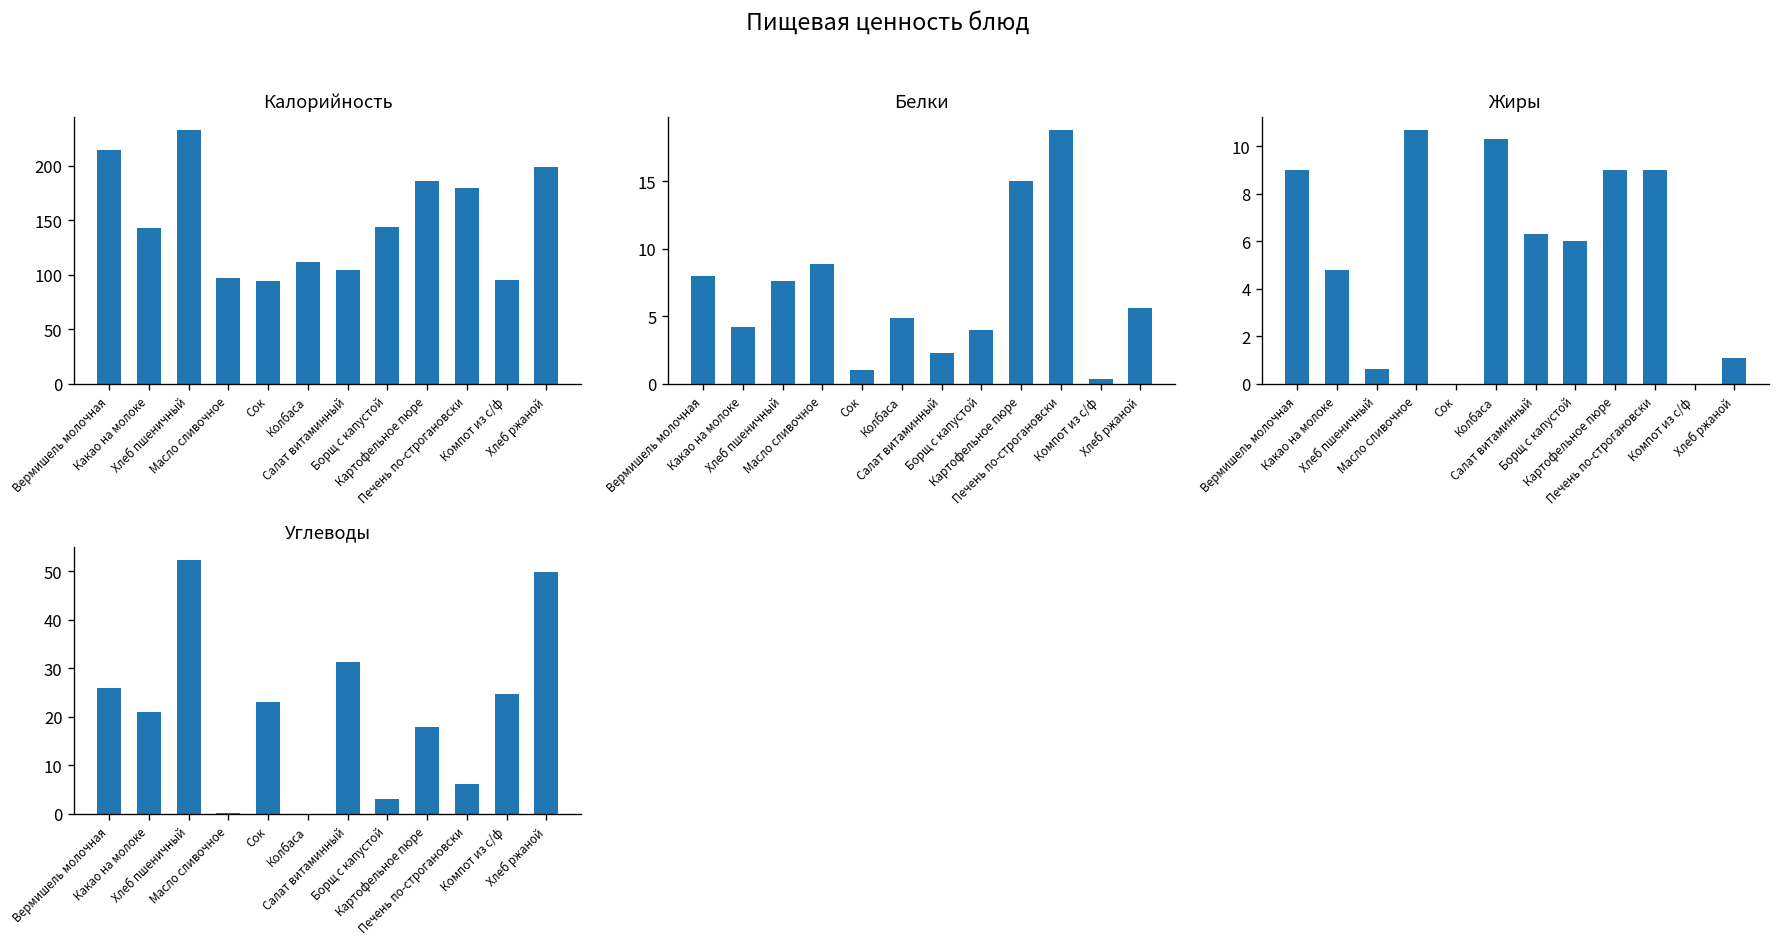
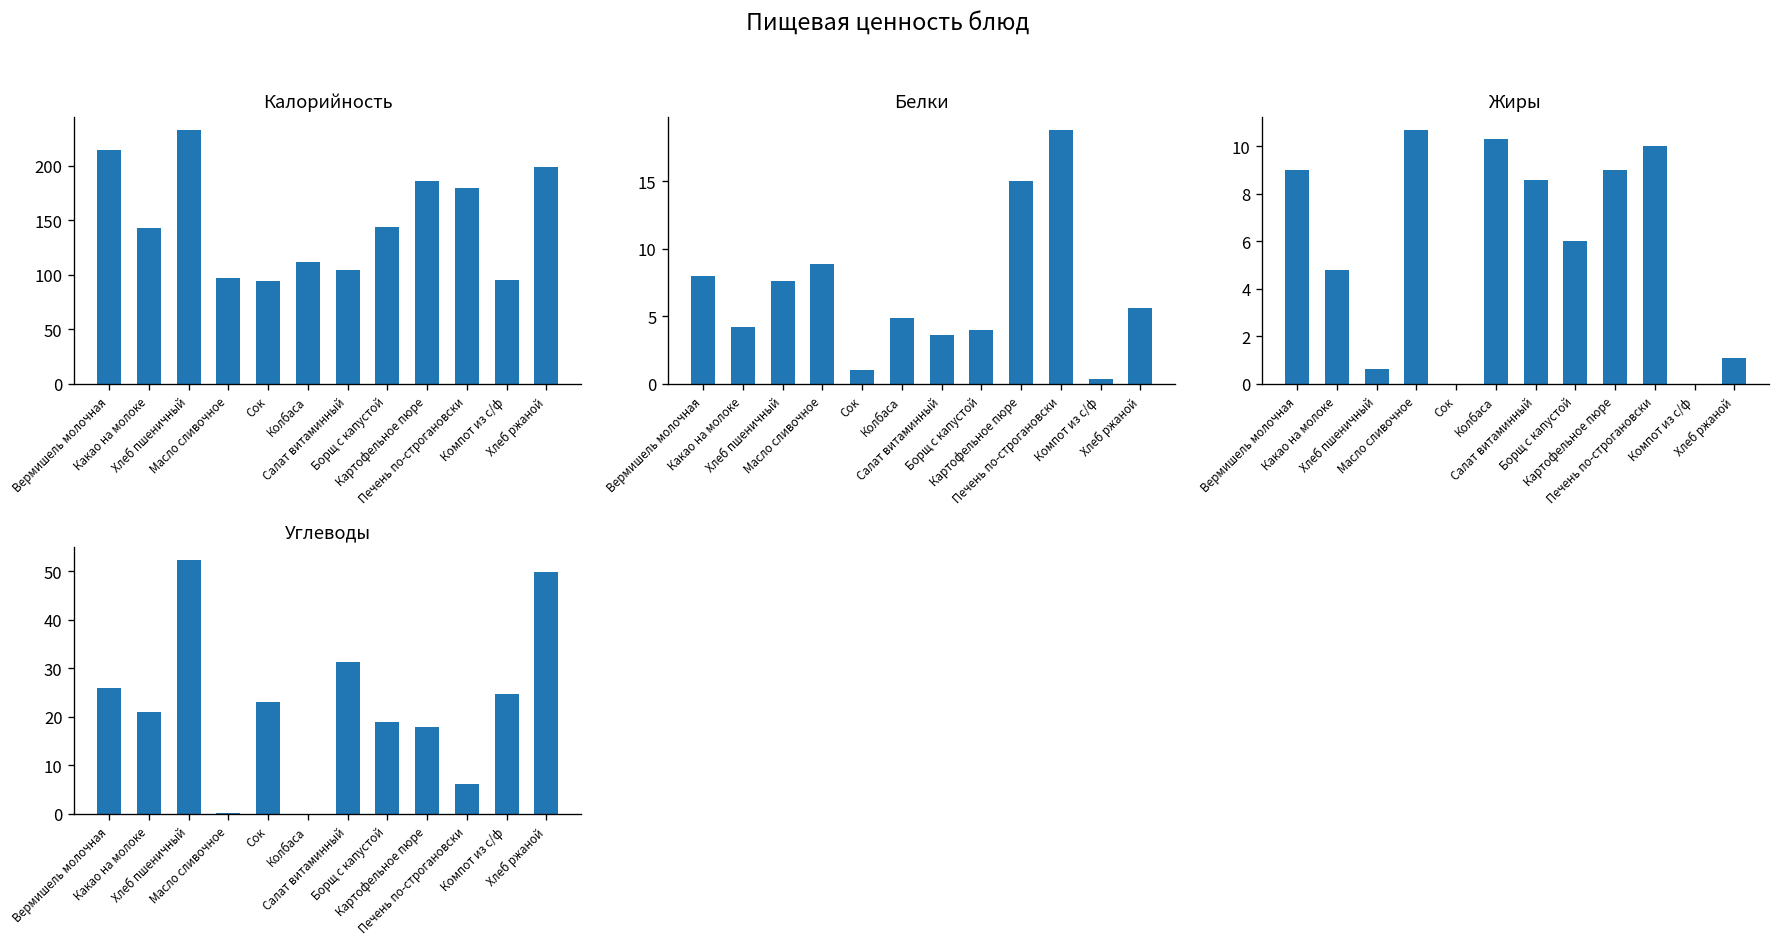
Белки, Салат витаминный: 2.3 -> 3.6
Жиры, Салат витаминный: 6.3 -> 8.6
Жиры, Печень по-строгановски: 9 -> 10
Углеводы, Борщ с капустой: 3 -> 19
